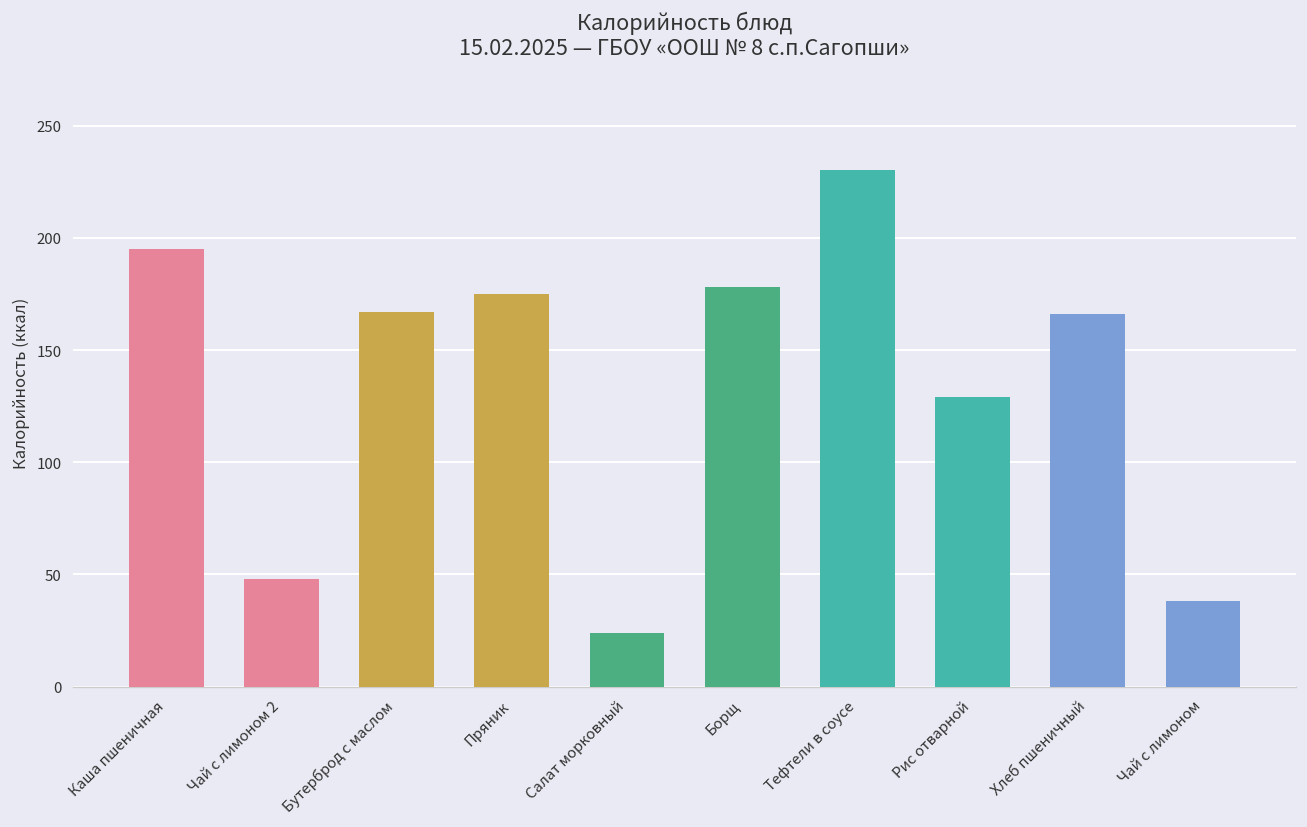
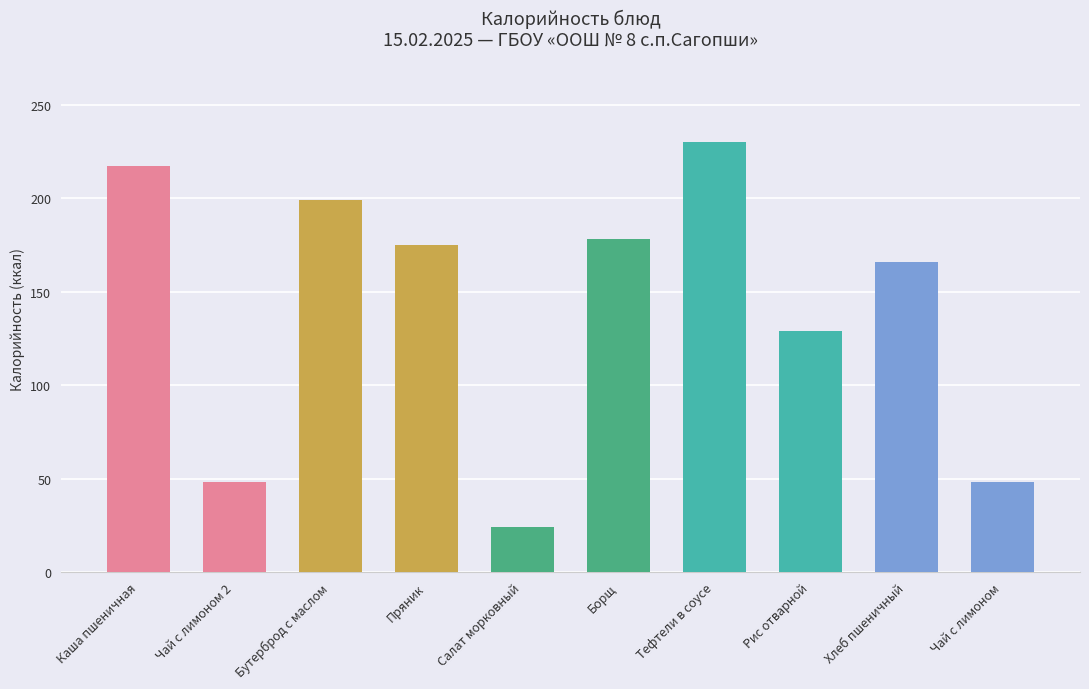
Каша пшеничная: 195 -> 217
Бутерброд с маслом: 167 -> 199
Чай с лимоном: 38 -> 48
